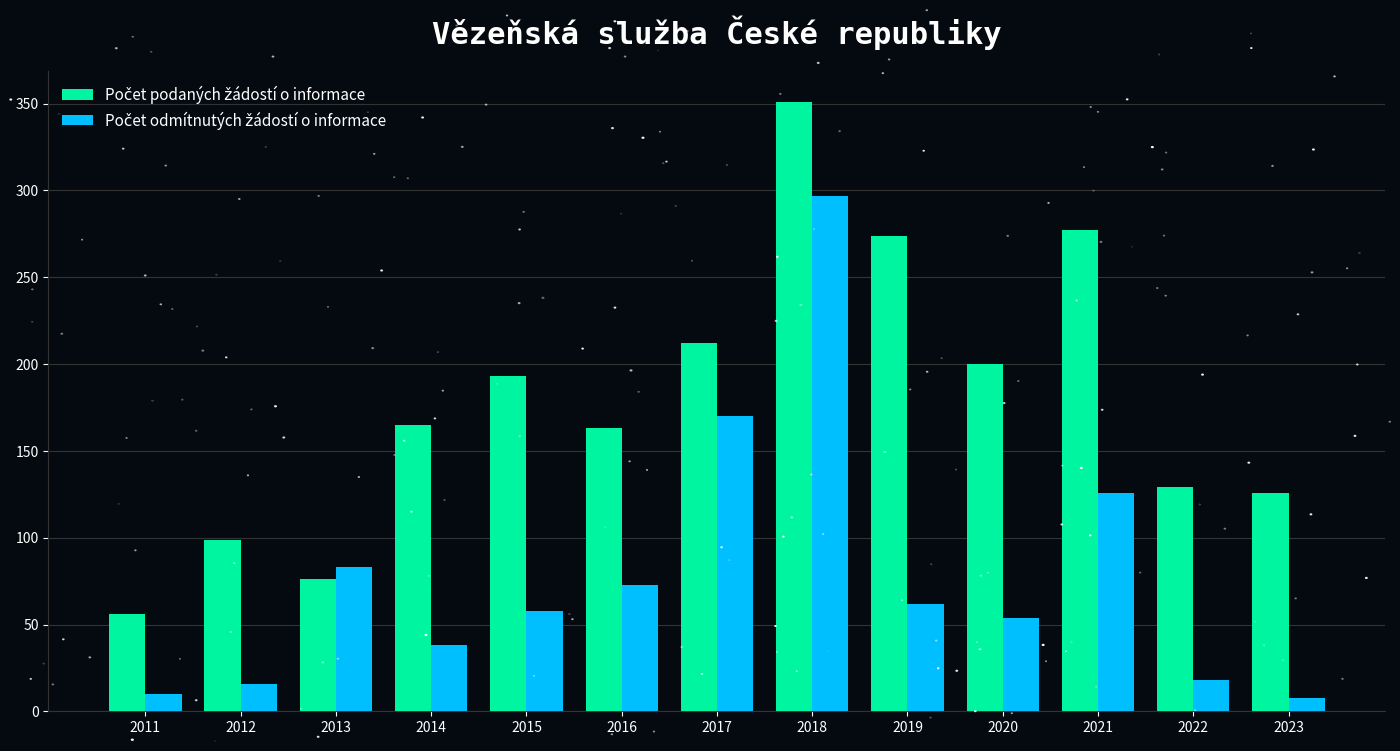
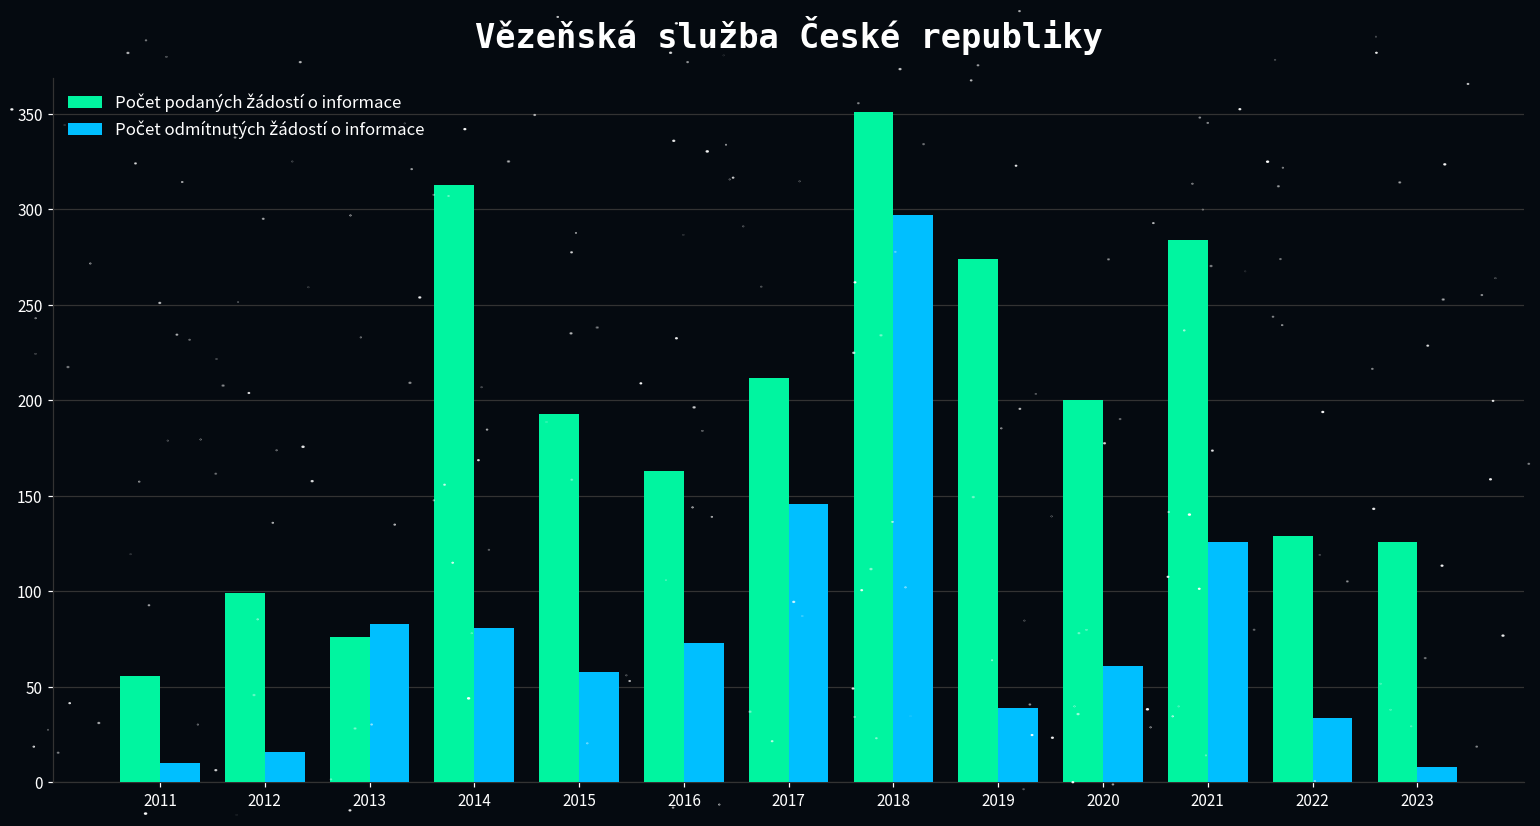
Počet podaných žádostí o informace, 2014: 165 -> 313
Počet odmítnutých žádostí o informace, 2014: 38 -> 81
Počet odmítnutých žádostí o informace, 2017: 170 -> 146
Počet odmítnutých žádostí o informace, 2019: 62 -> 39
Počet odmítnutých žádostí o informace, 2020: 54 -> 61
Počet podaných žádostí o informace, 2021: 277 -> 284
Počet odmítnutých žádostí o informace, 2022: 18 -> 34
